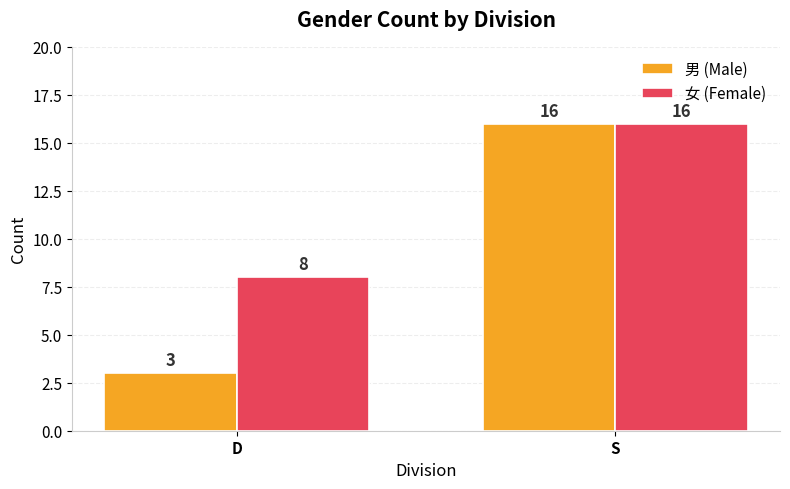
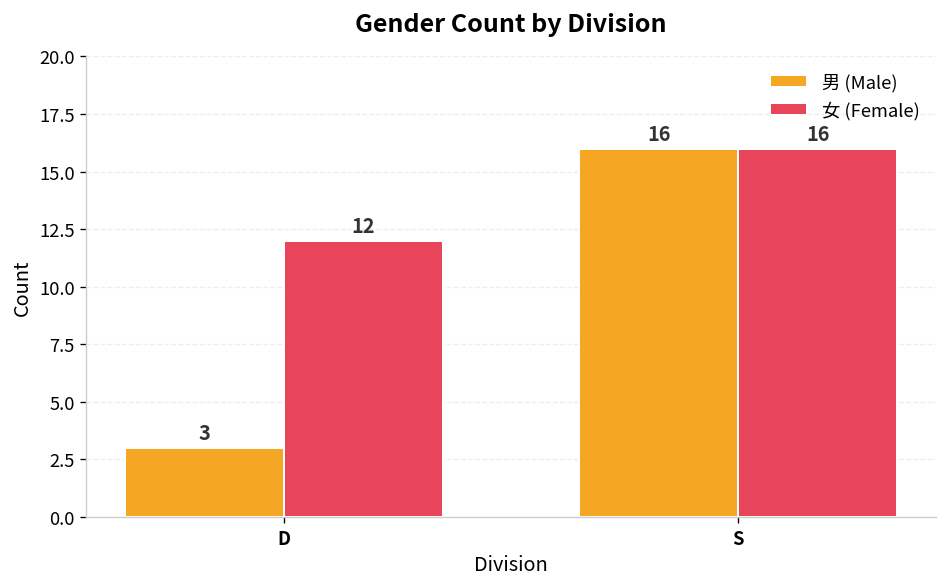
女 (Female), D: 8 -> 12
